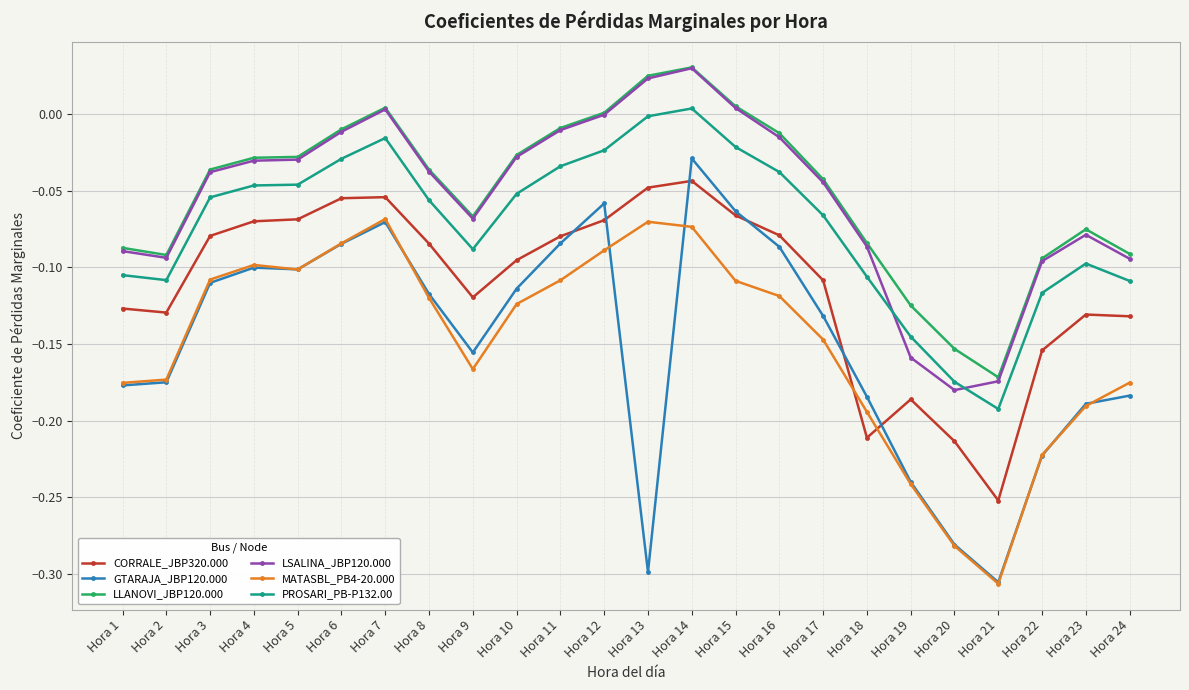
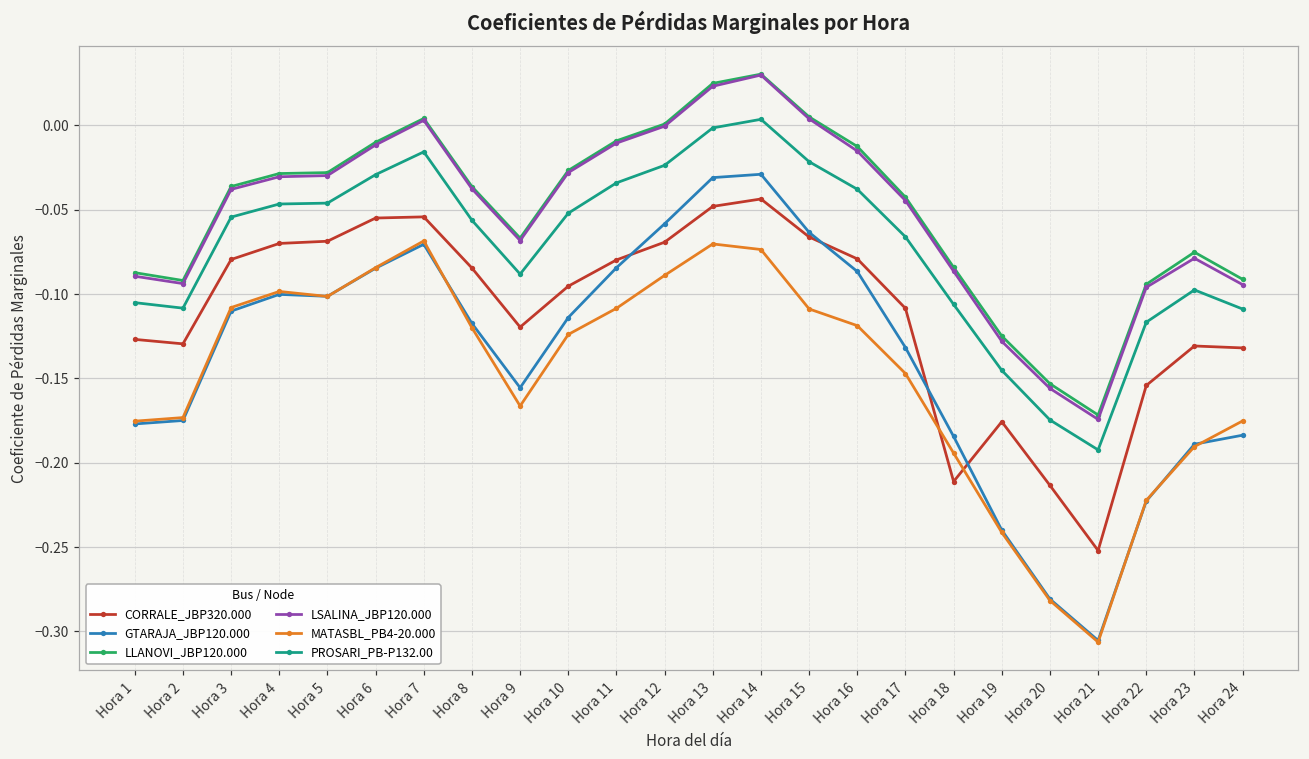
GTARAJA_JBP120.000, Hora 13: -0.299 -> -0.031
CORRALE_JBP320.000, Hora 19: -0.186 -> -0.176
LSALINA_JBP120.000, Hora 19: -0.159 -> -0.128
LSALINA_JBP120.000, Hora 20: -0.180 -> -0.156
